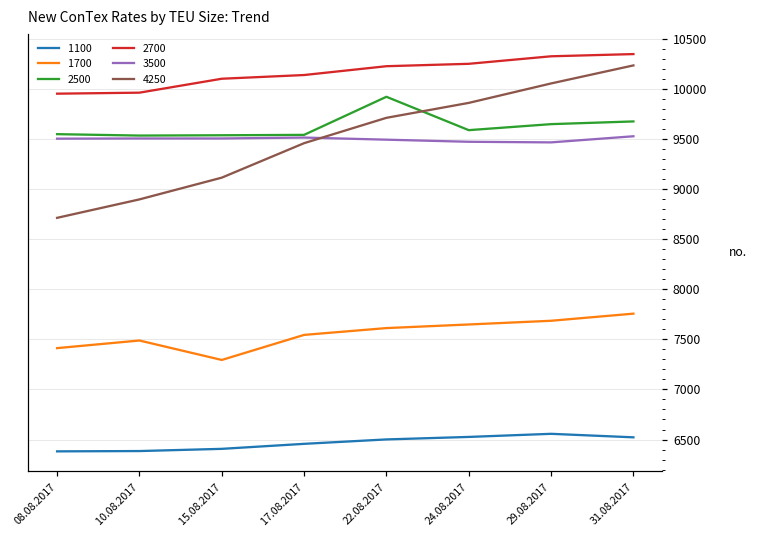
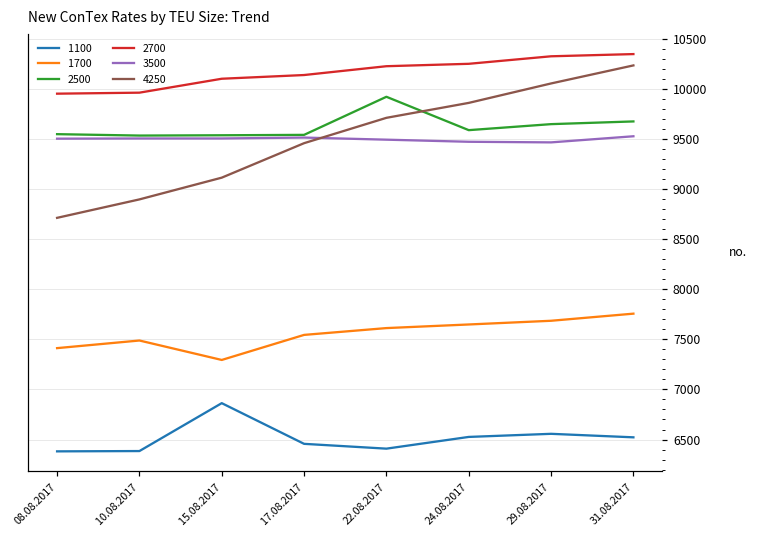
1100, 15.08.2017: 6400 -> 6900
1100, 22.08.2017: 6500 -> 6400
